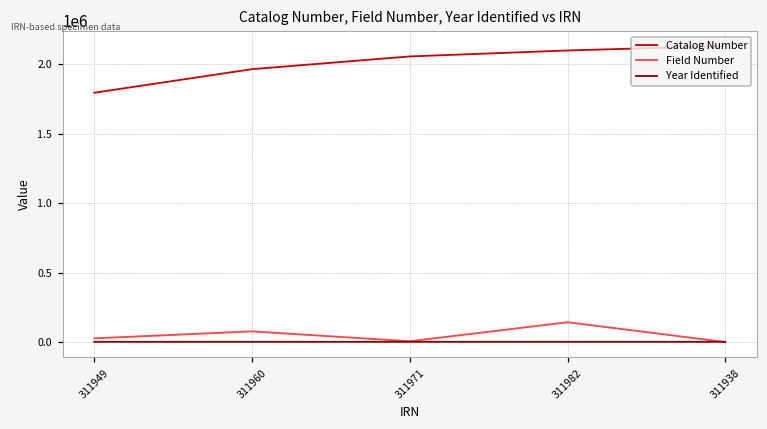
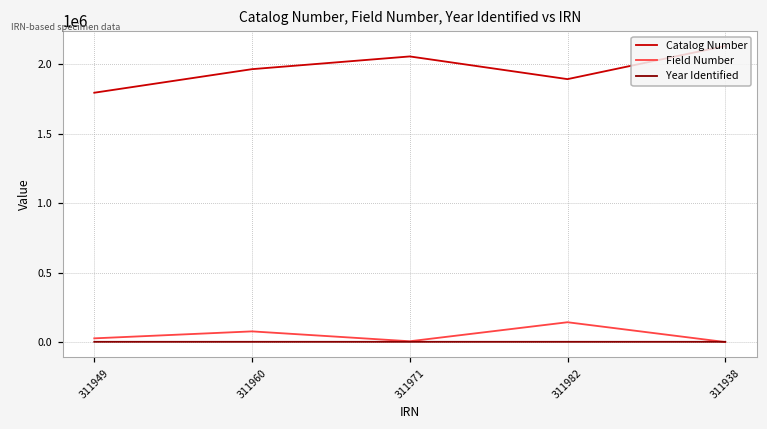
Catalog Number, 311982: 2100000 -> 1890000
